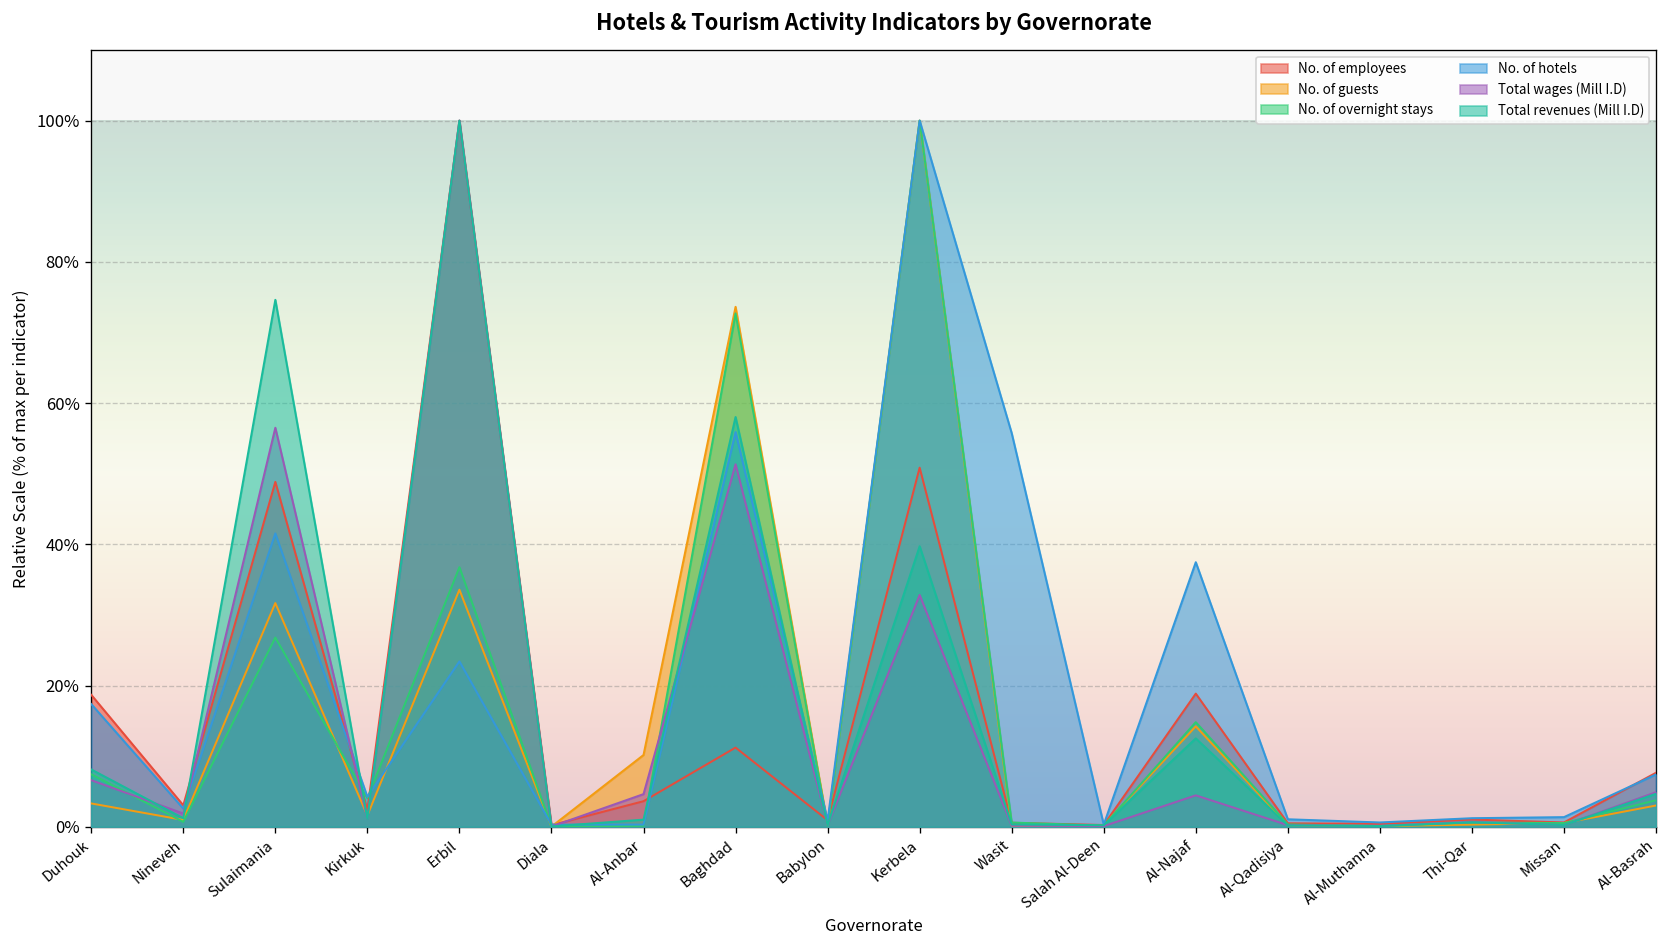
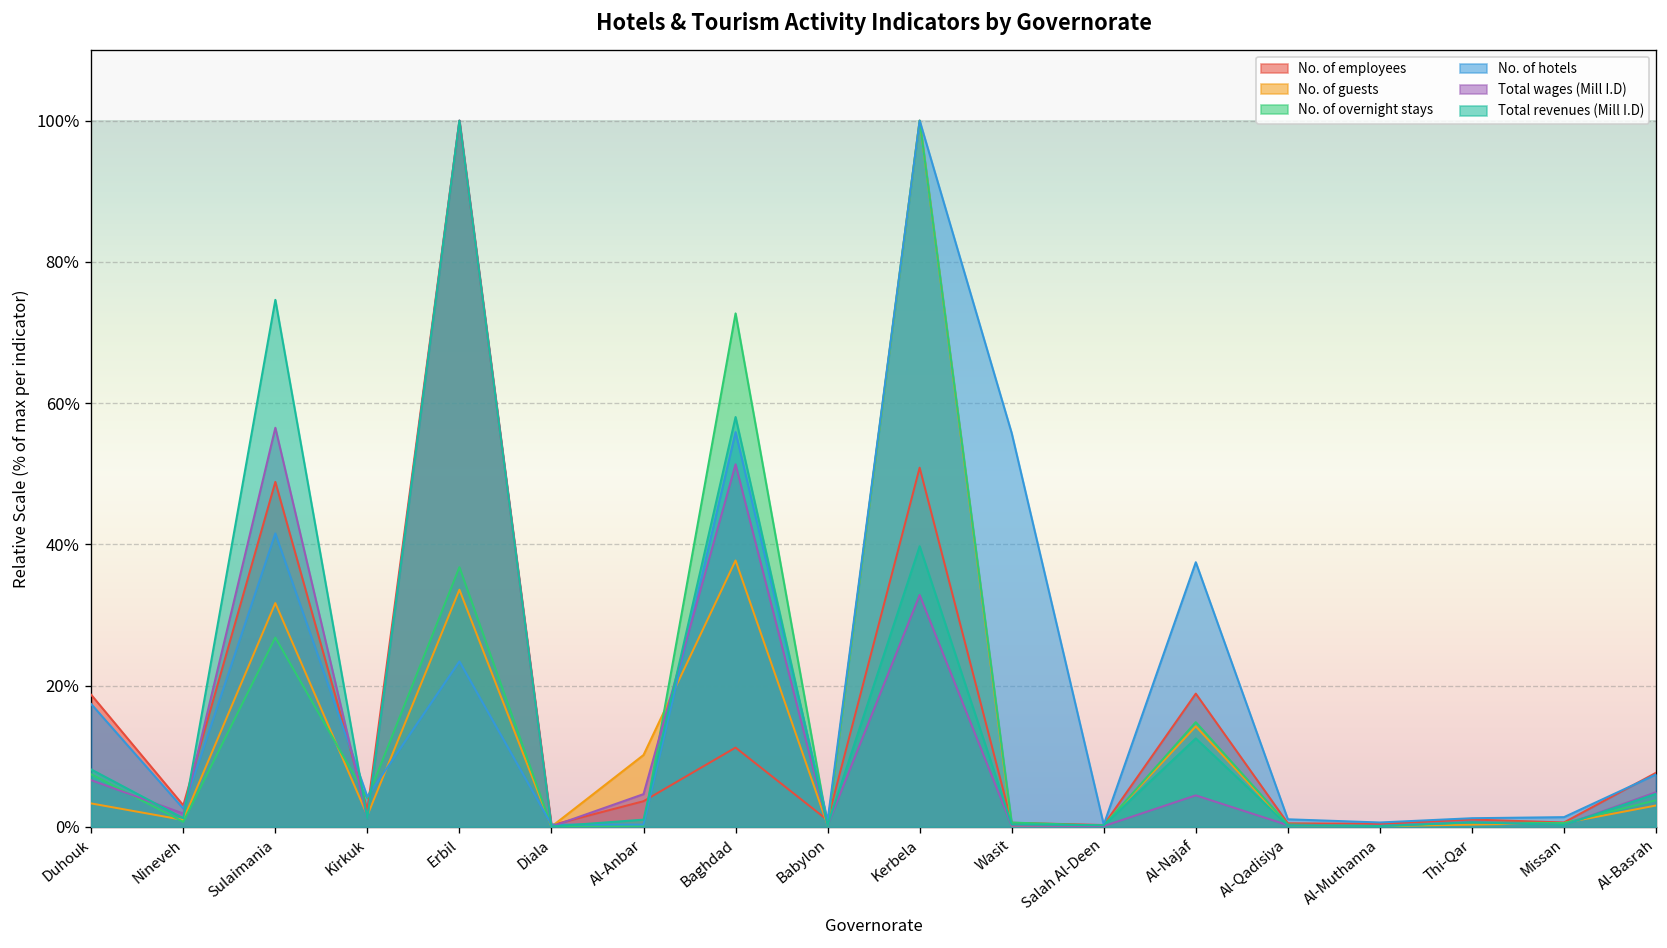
No. of guests, Baghdad: 74% -> 38%
